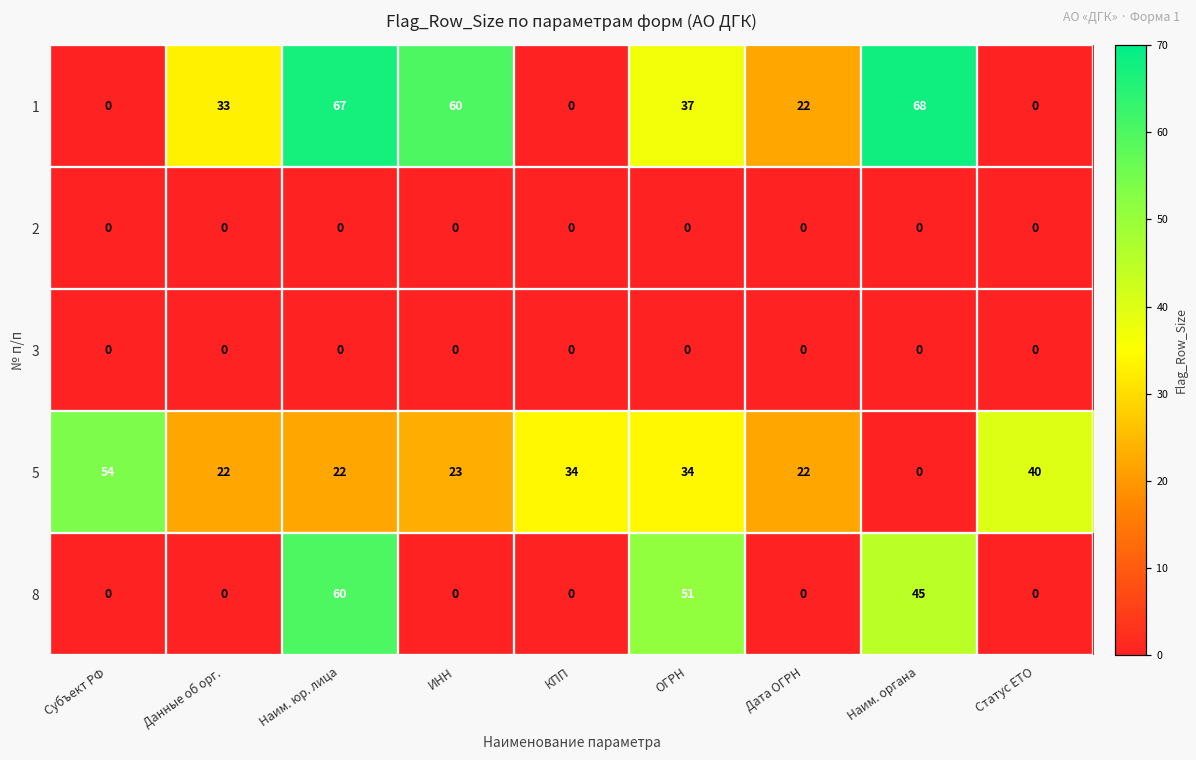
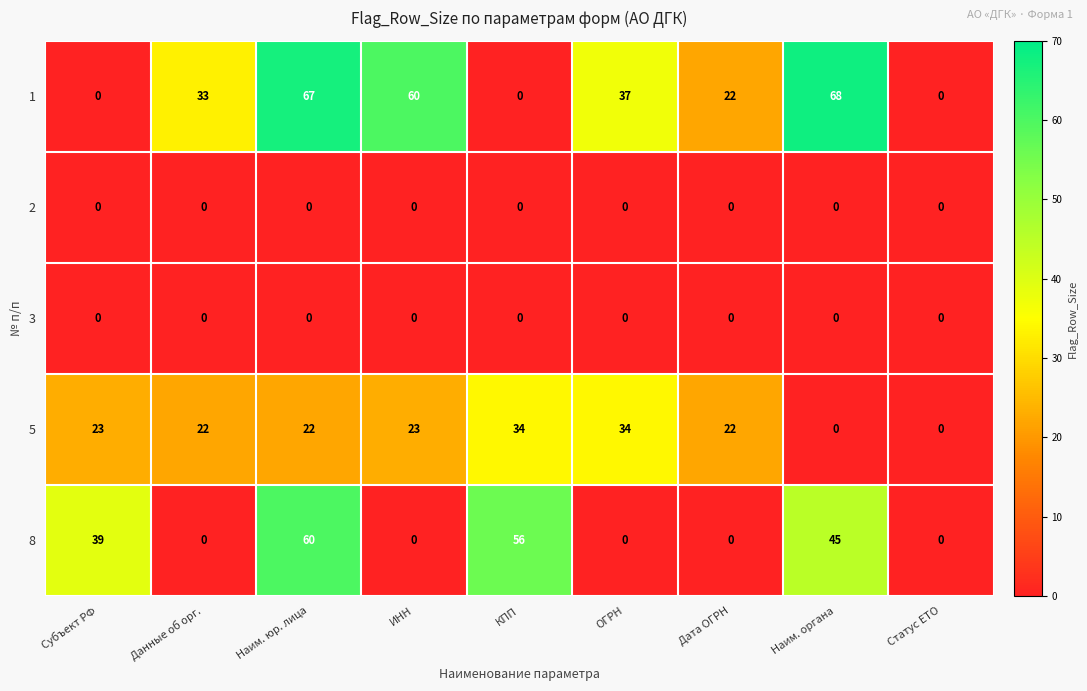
5, Субъект РФ: 54 -> 23
5, Статус ЕТО: 40 -> 0
8, Субъект РФ: 0 -> 39
8, КПП: 0 -> 56
8, ОГРН: 51 -> 0
